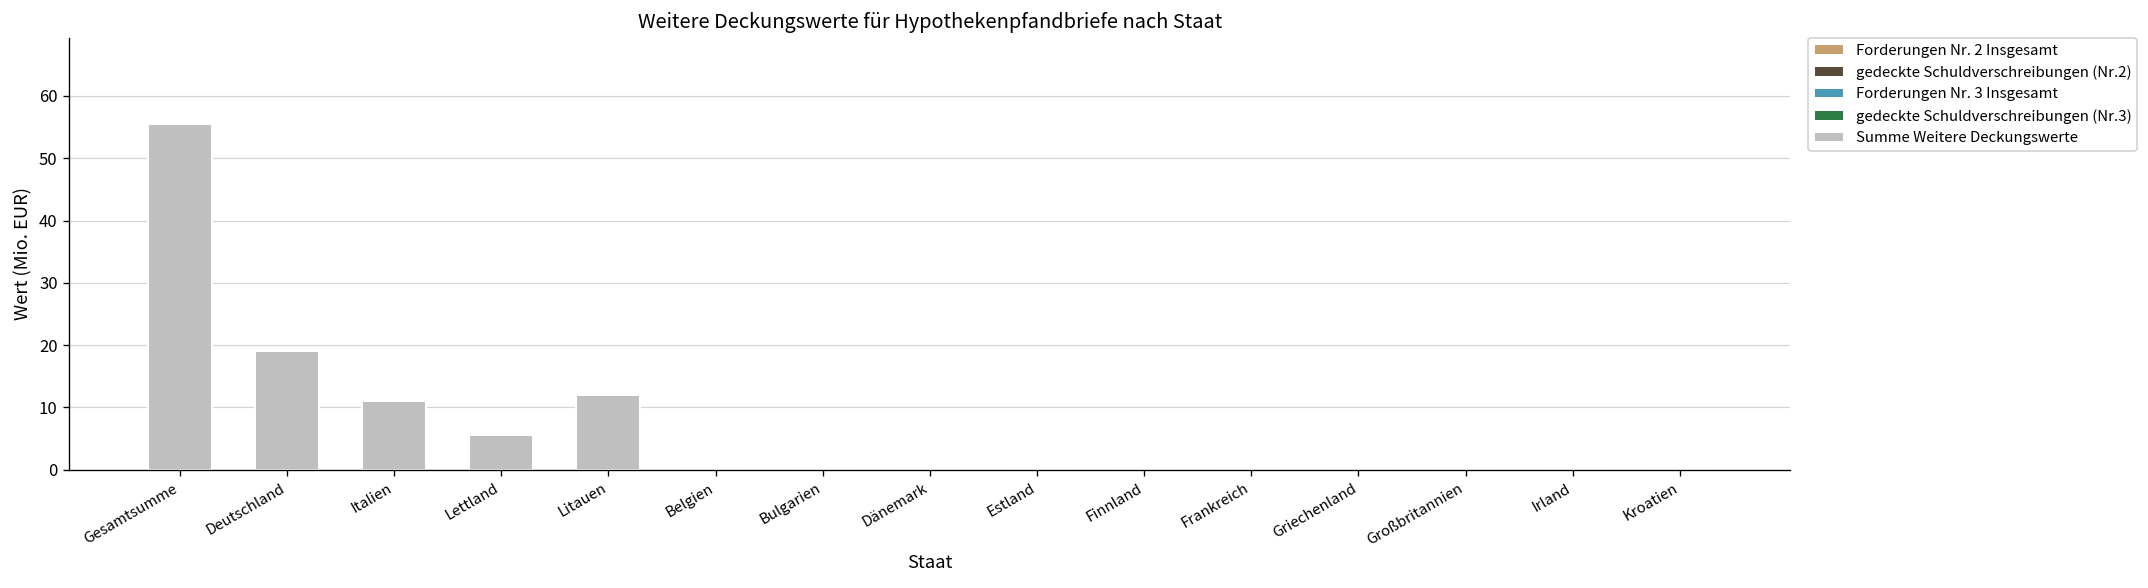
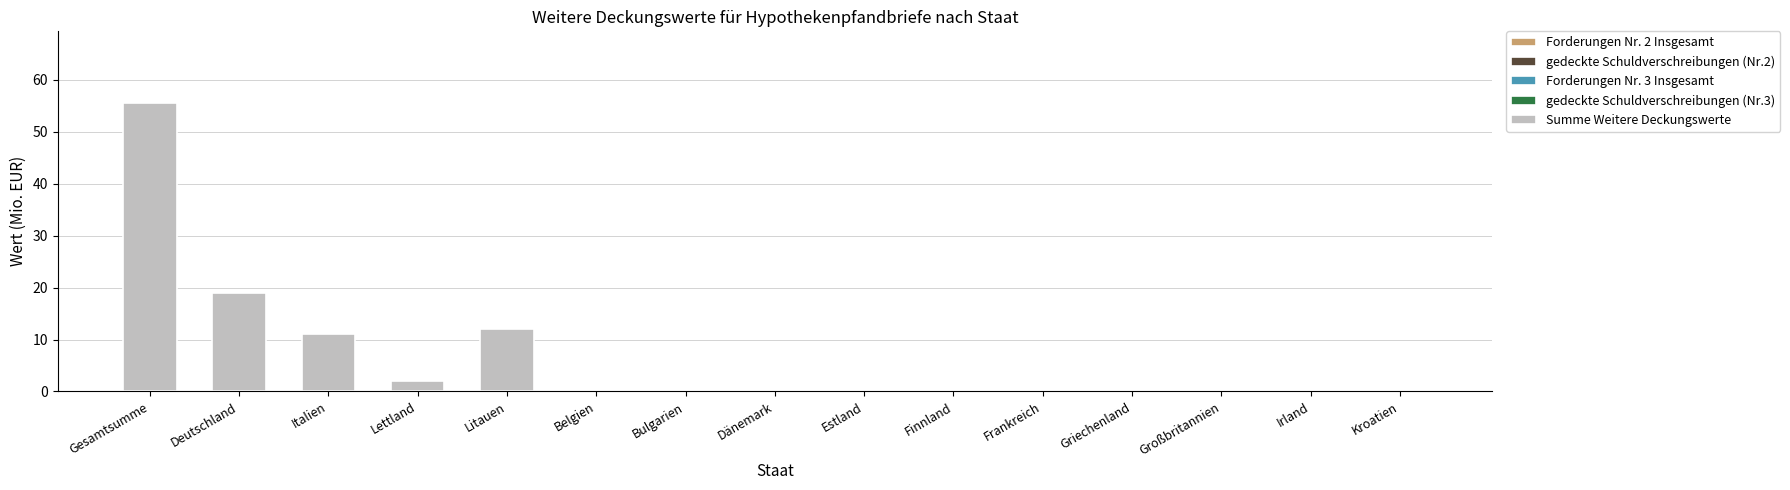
Summe Weitere Deckungswerte, Lettland: 6 -> 2
